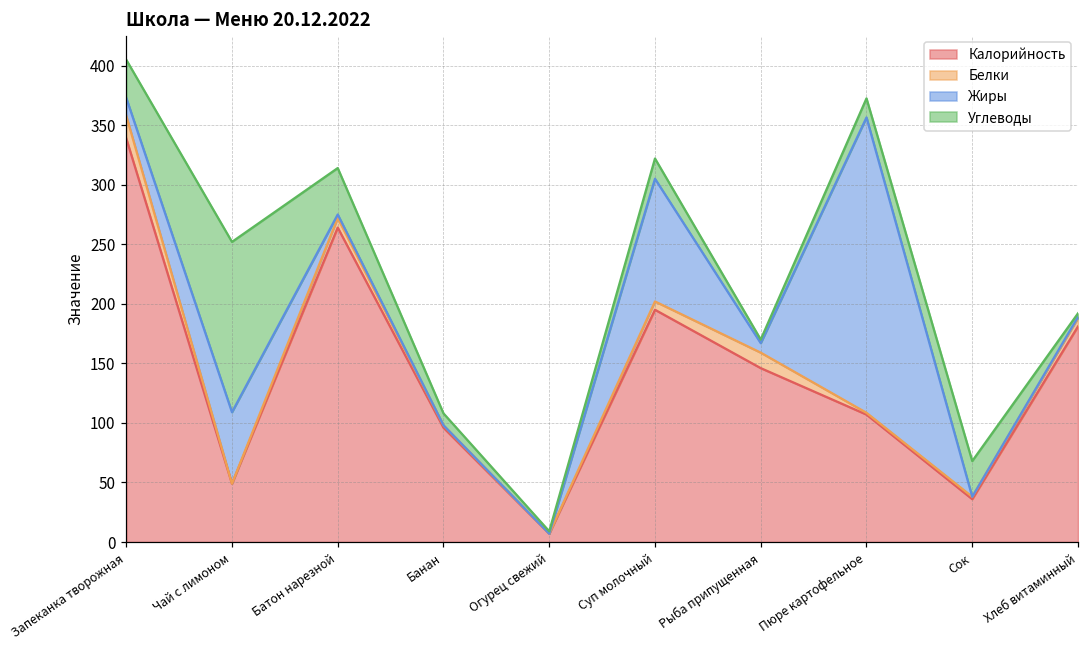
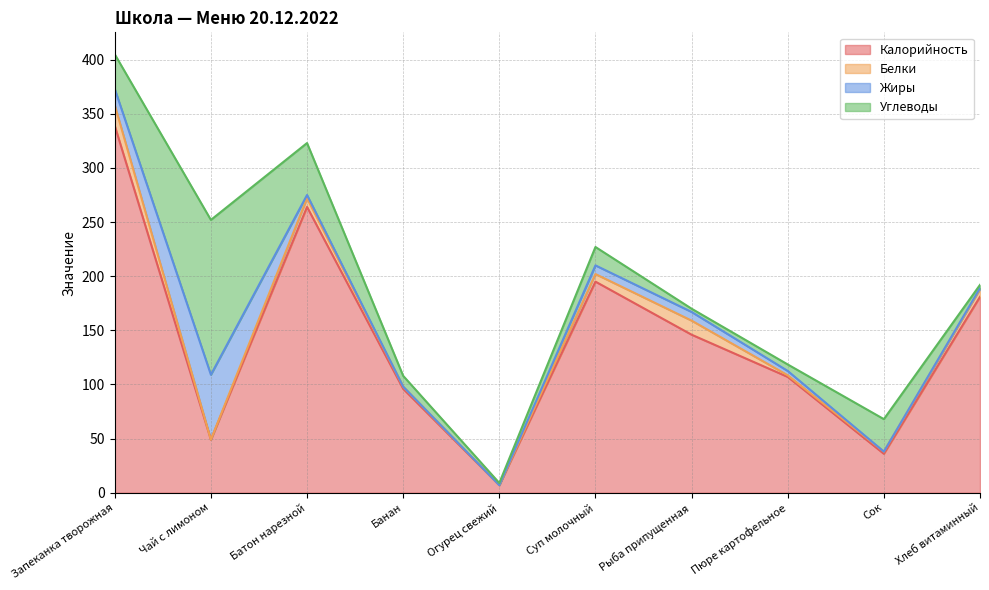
Углеводы, Батон нарезной: 39 -> 48
Жиры, Суп молочный: 103 -> 8
Жиры, Пюре картофельное: 248 -> 4
Углеводы, Пюре картофельное: 16 -> 6
